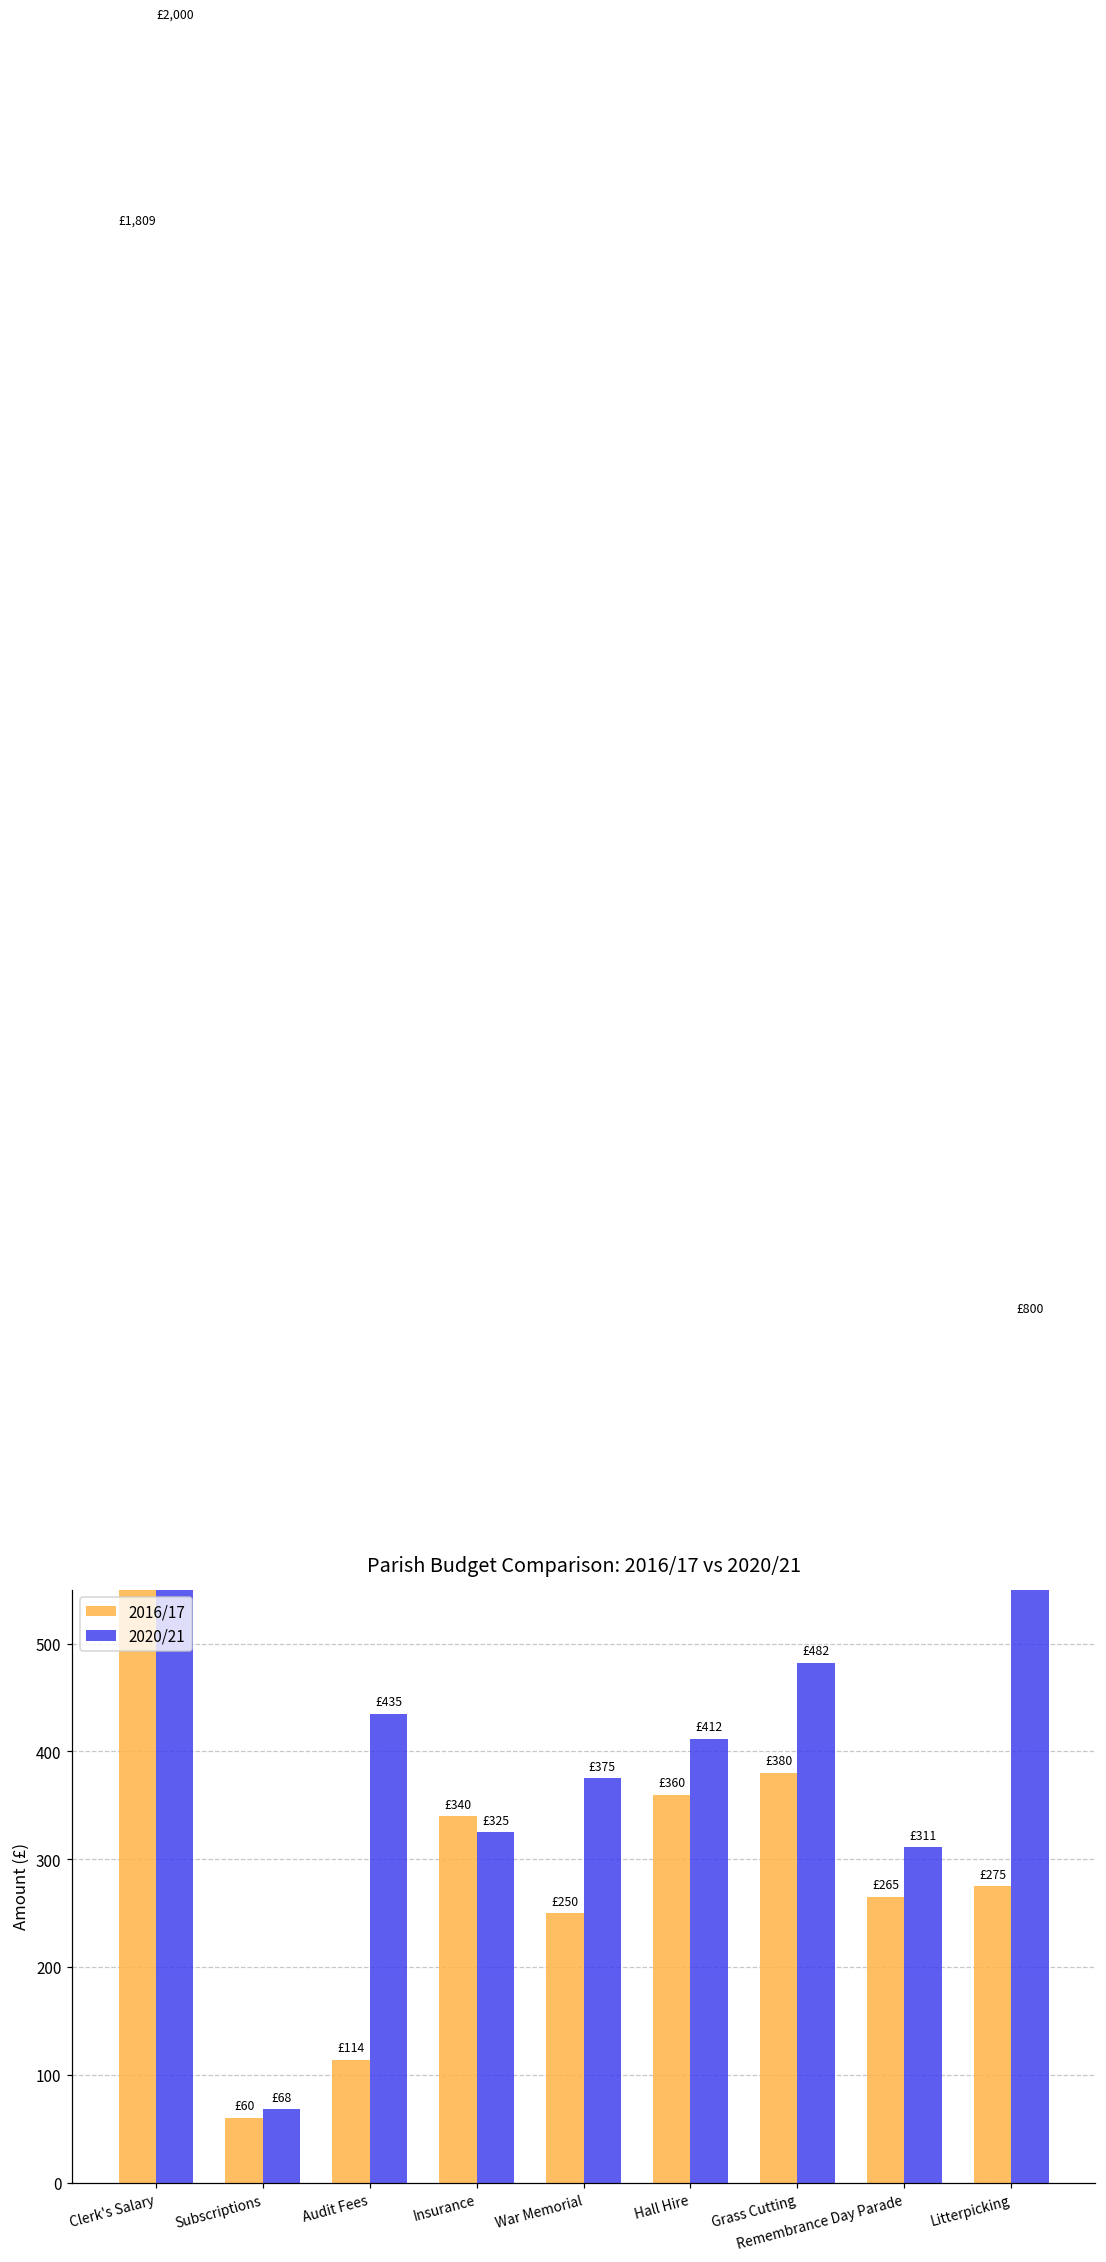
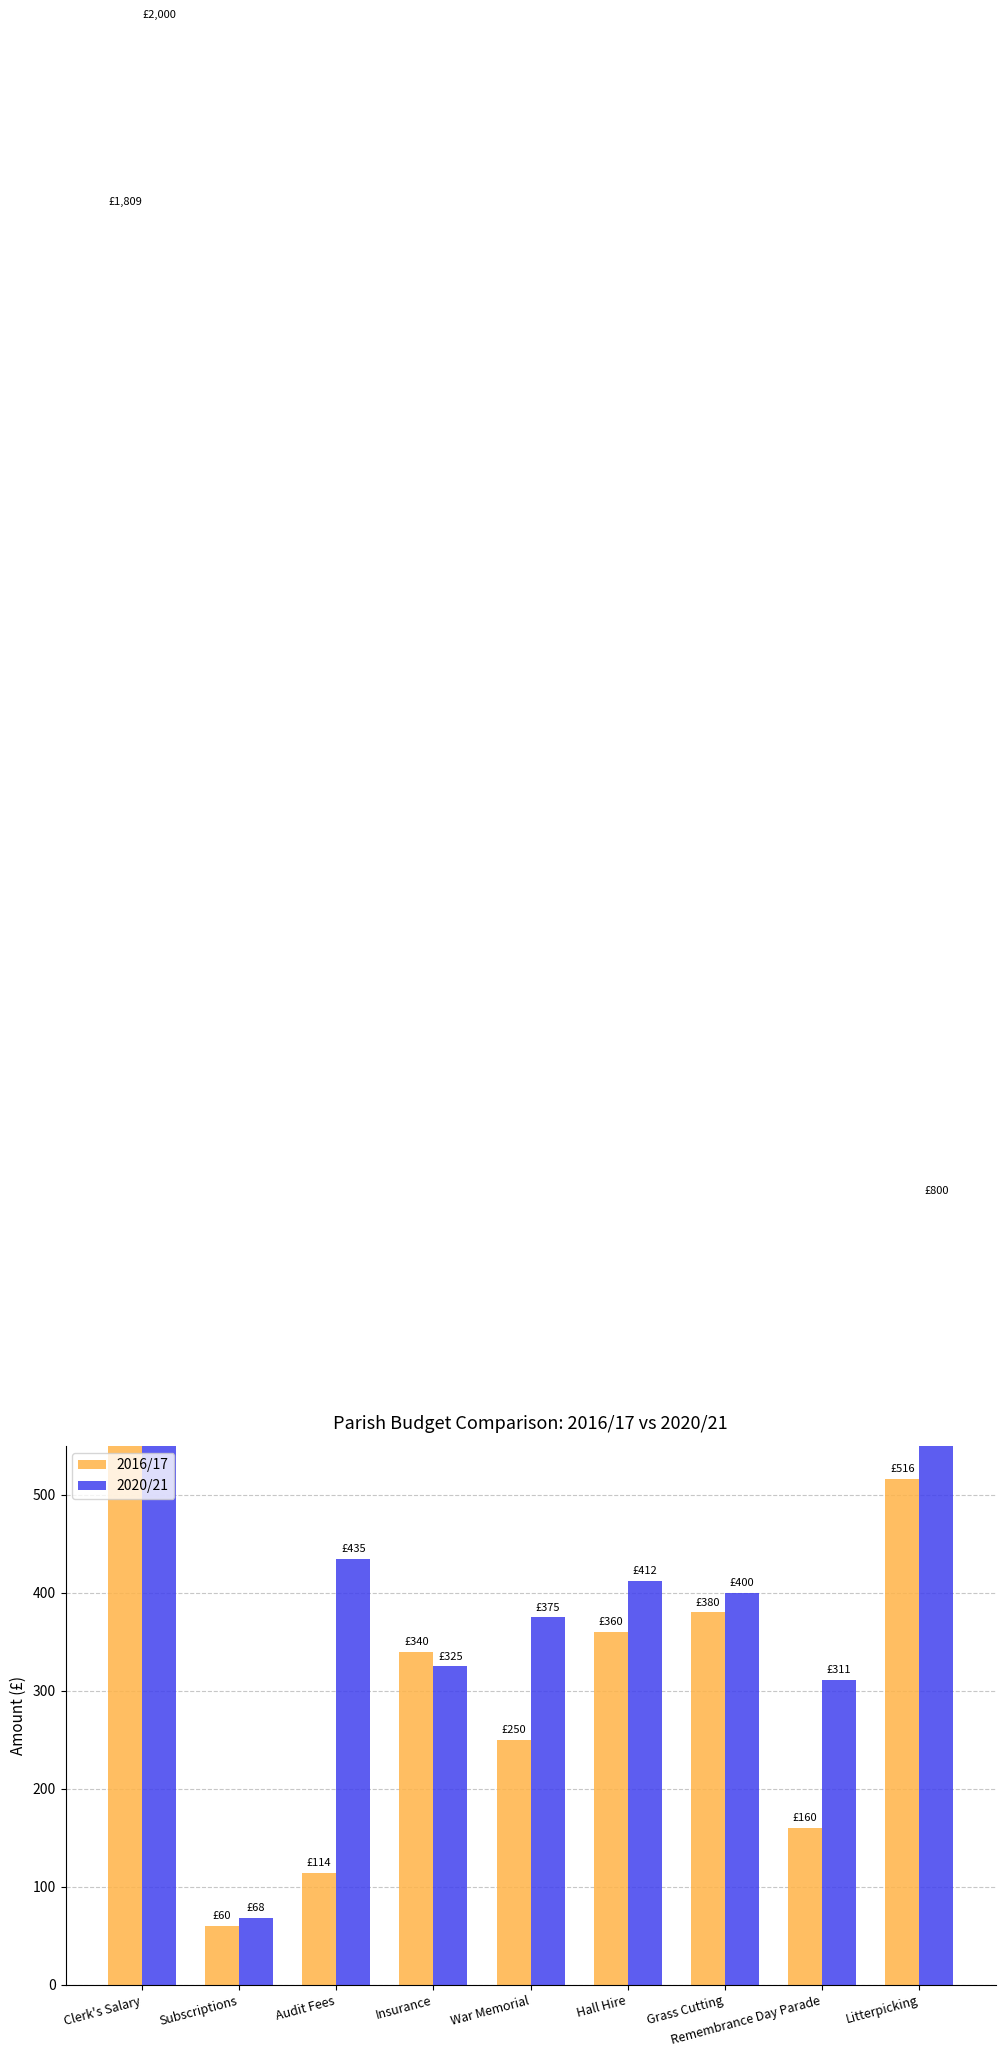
2020/21, Grass Cutting: £482 -> £400
2016/17, Remembrance Day Parade: £265 -> £160
2016/17, Litterpicking: £275 -> £516
